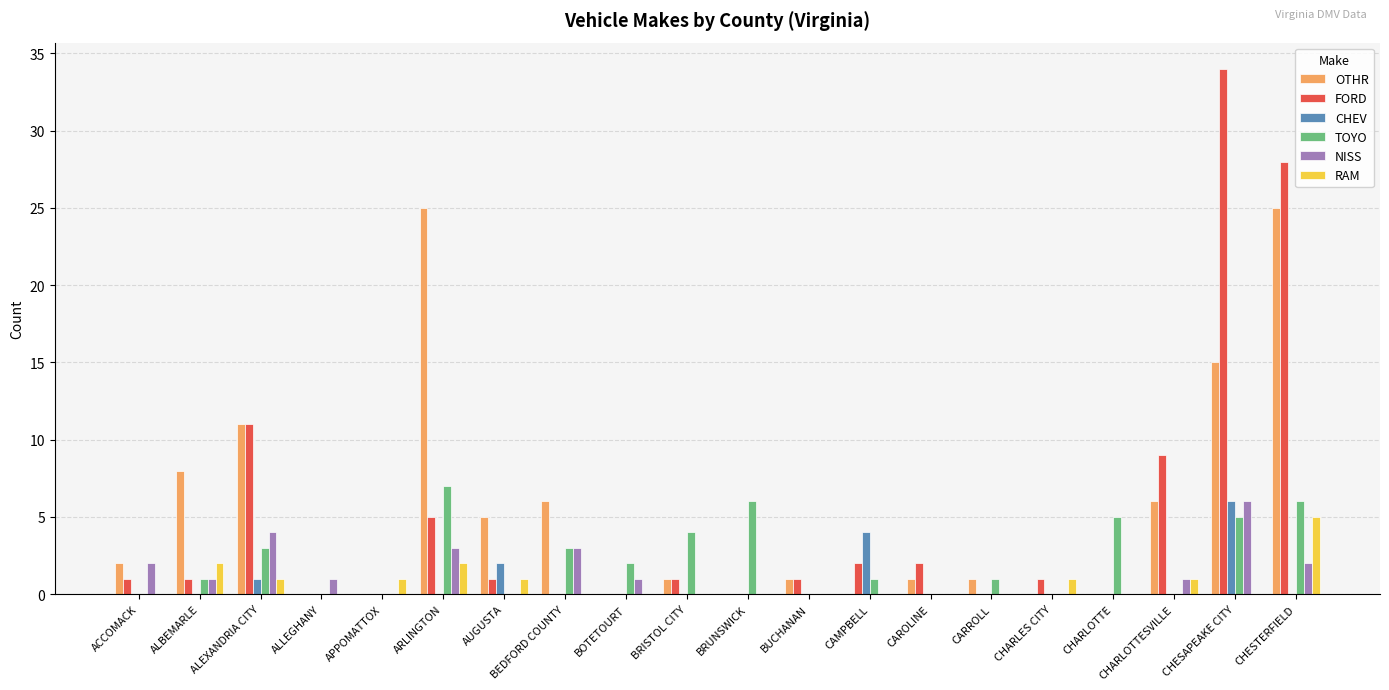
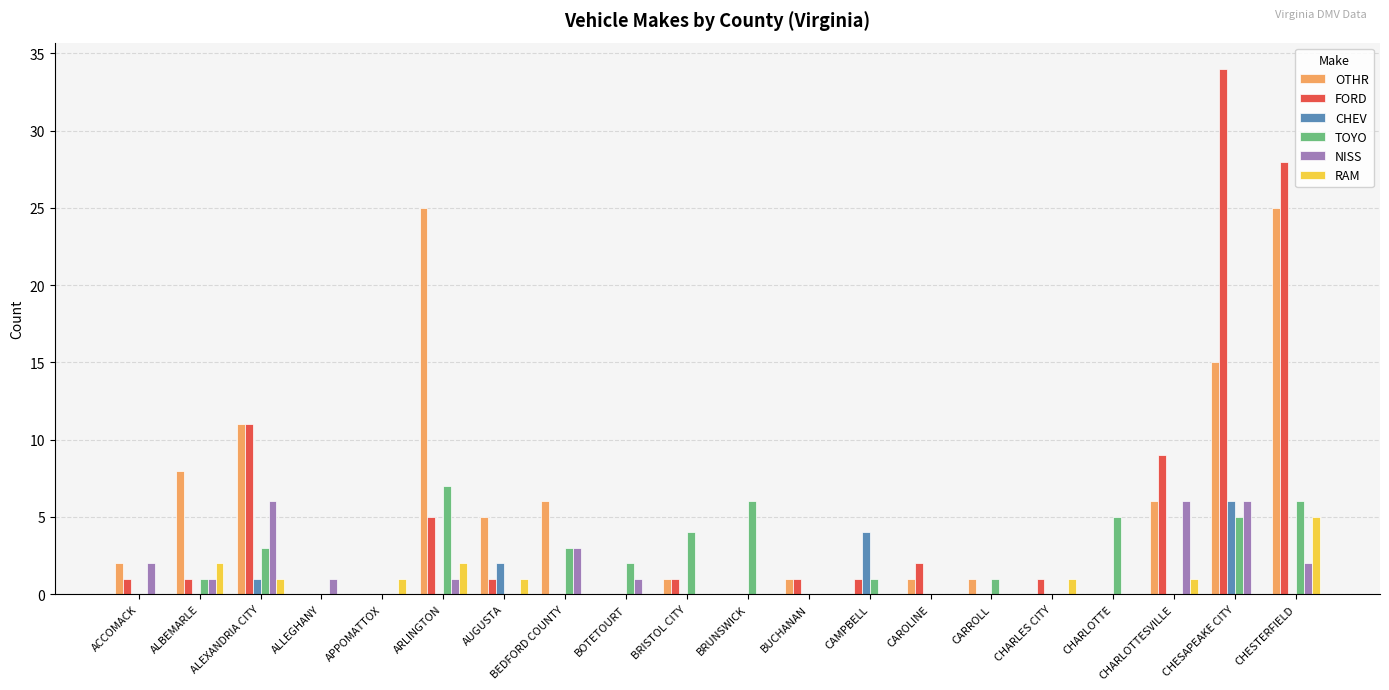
NISS, ALEXANDRIA CITY: 4 -> 6
NISS, ARLINGTON: 3 -> 1
FORD, CAMPBELL: 2 -> 1
NISS, CHARLOTTESVILLE: 1 -> 6
